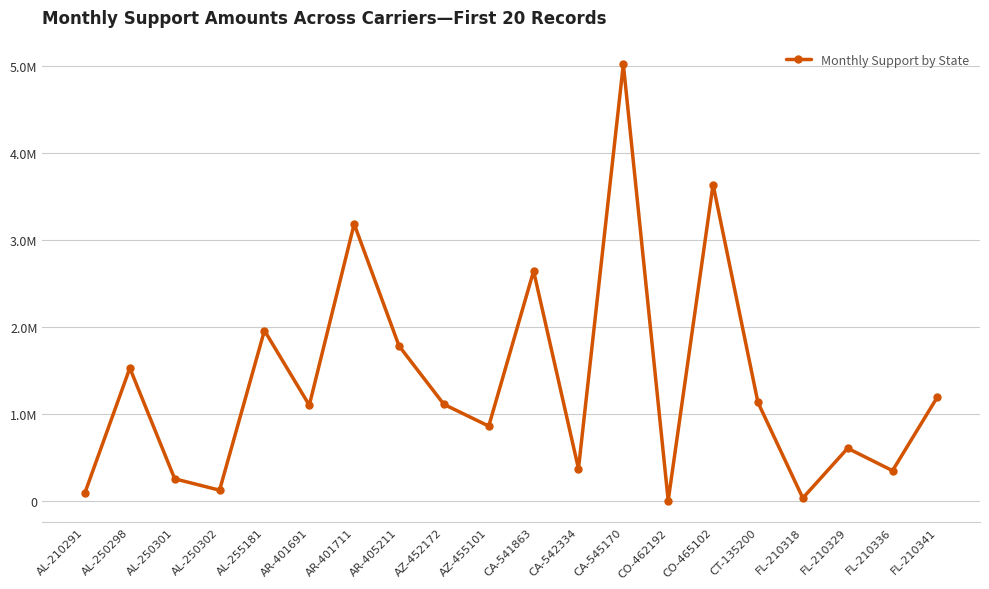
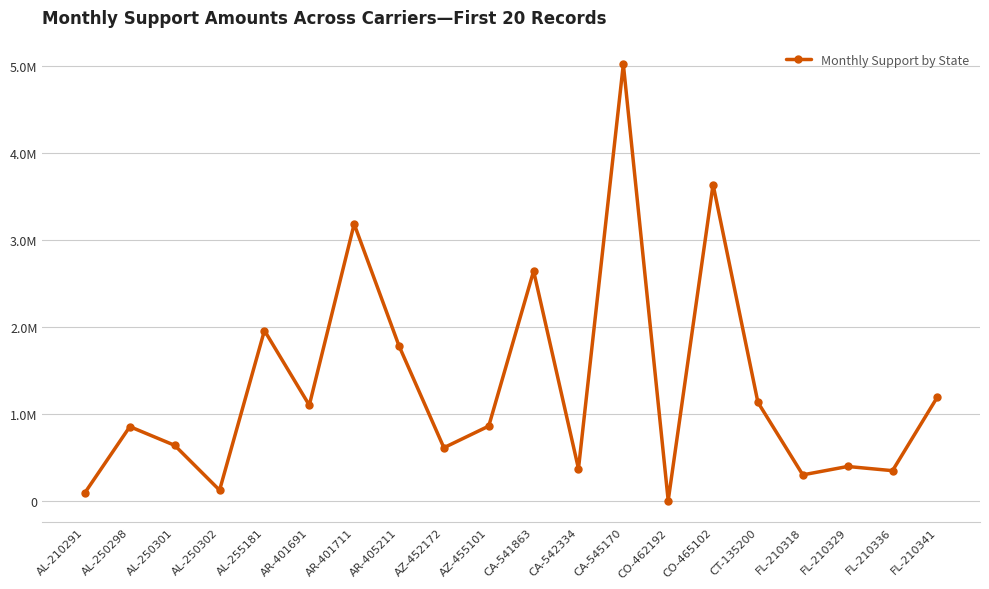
AL-250298: 1500000 -> 900000
AL-250301: 200000 -> 600000
AZ-452172: 1100000 -> 600000
FL-210318: 0 -> 300000
FL-210329: 600000 -> 400000
